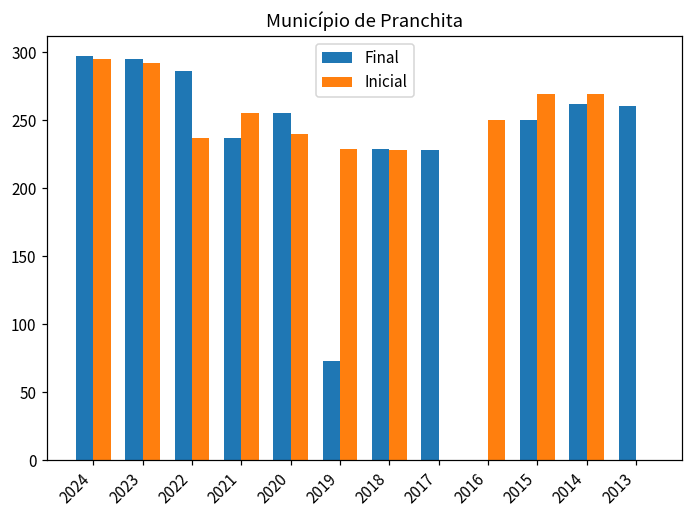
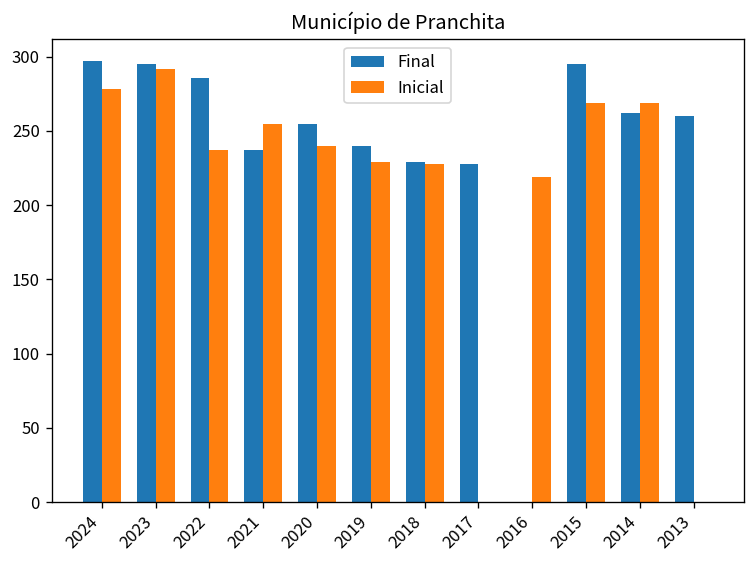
Inicial, 2024: 295 -> 278
Final, 2019: 73 -> 240
Inicial, 2016: 250 -> 219
Final, 2015: 250 -> 295
